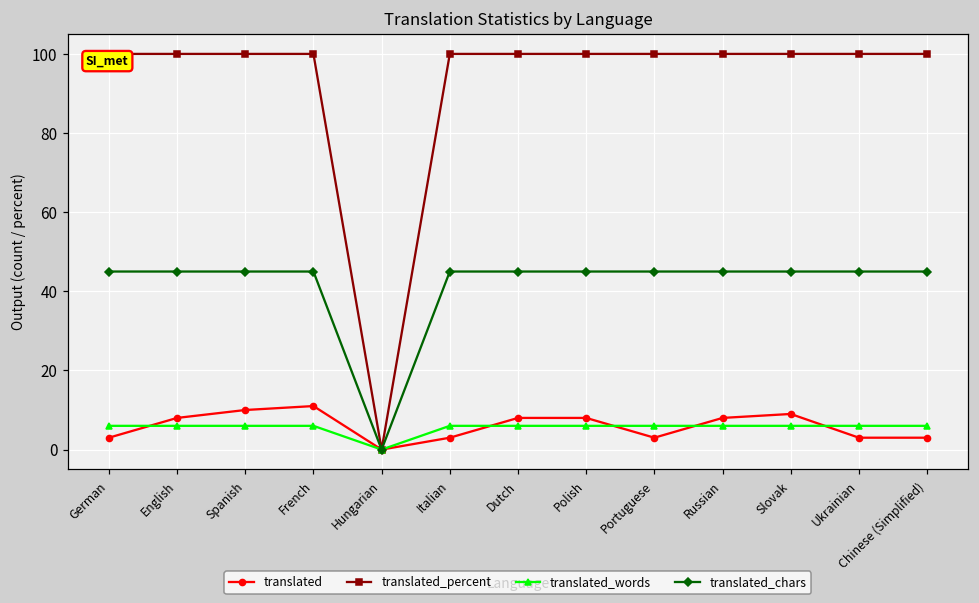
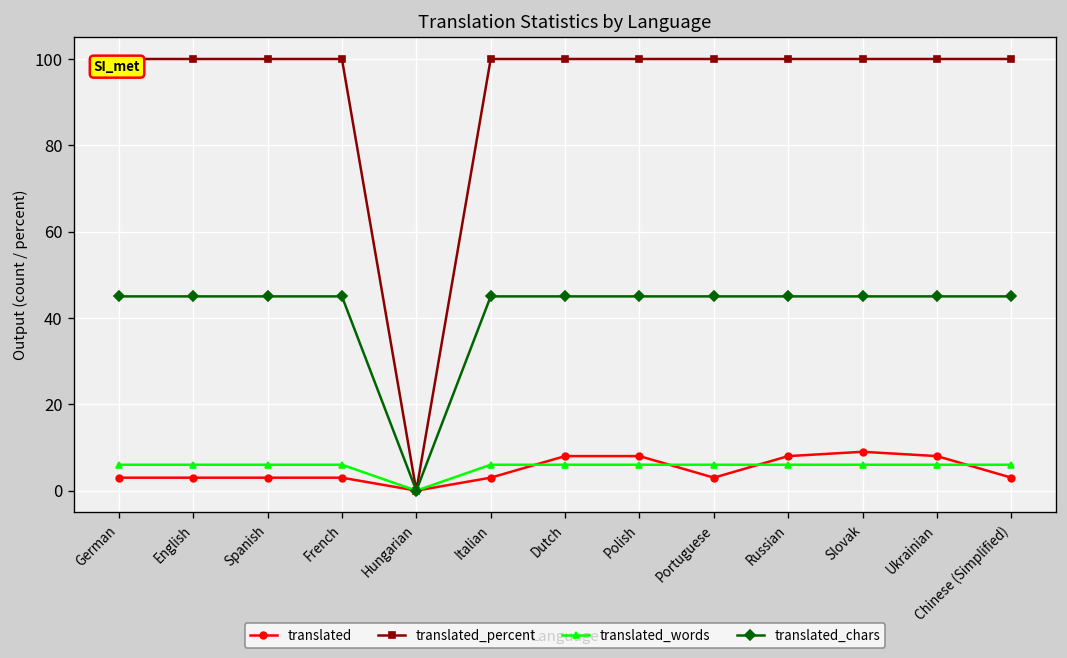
translated, English: 8 -> 3
translated, Spanish: 10 -> 3
translated, French: 11 -> 3
translated, Ukrainian: 3 -> 8
